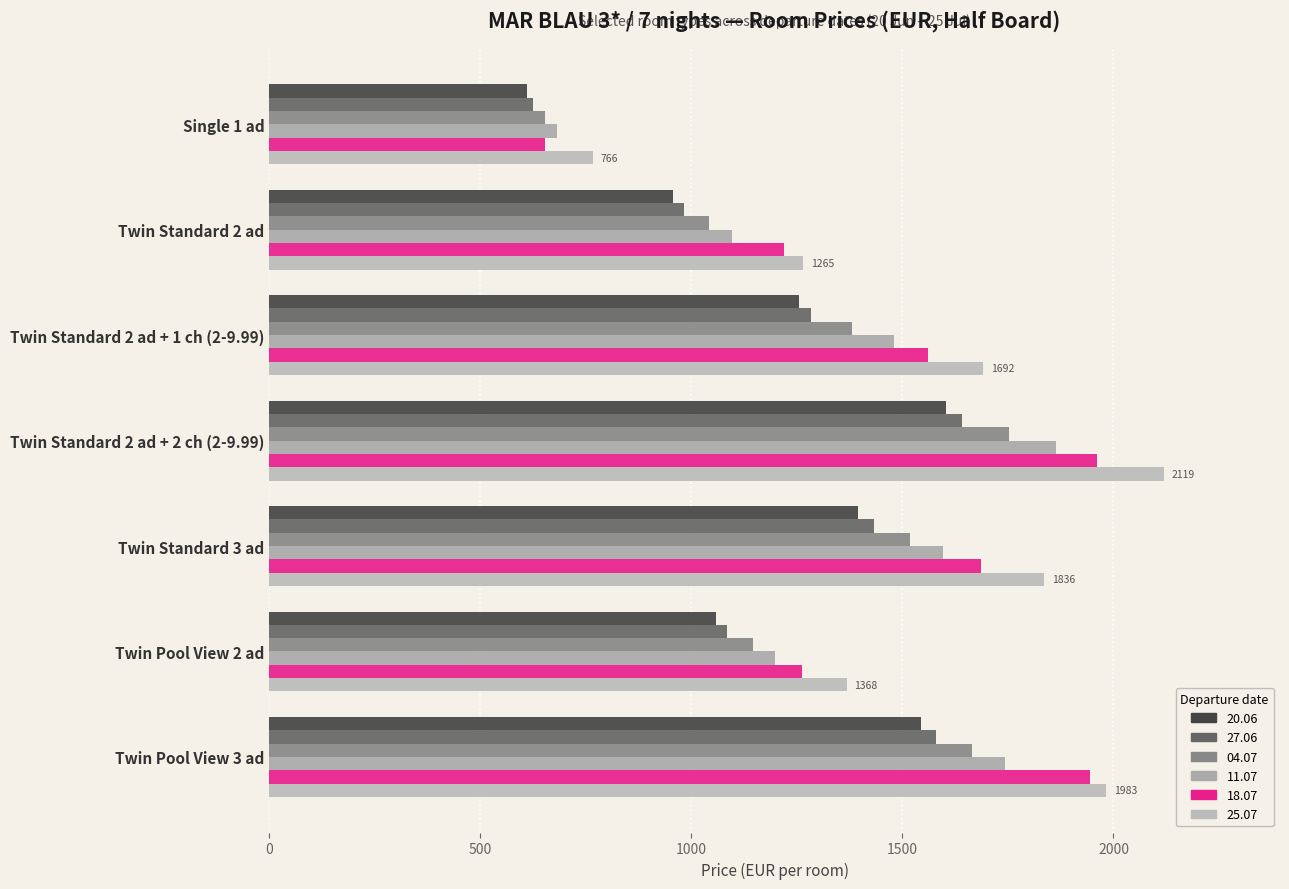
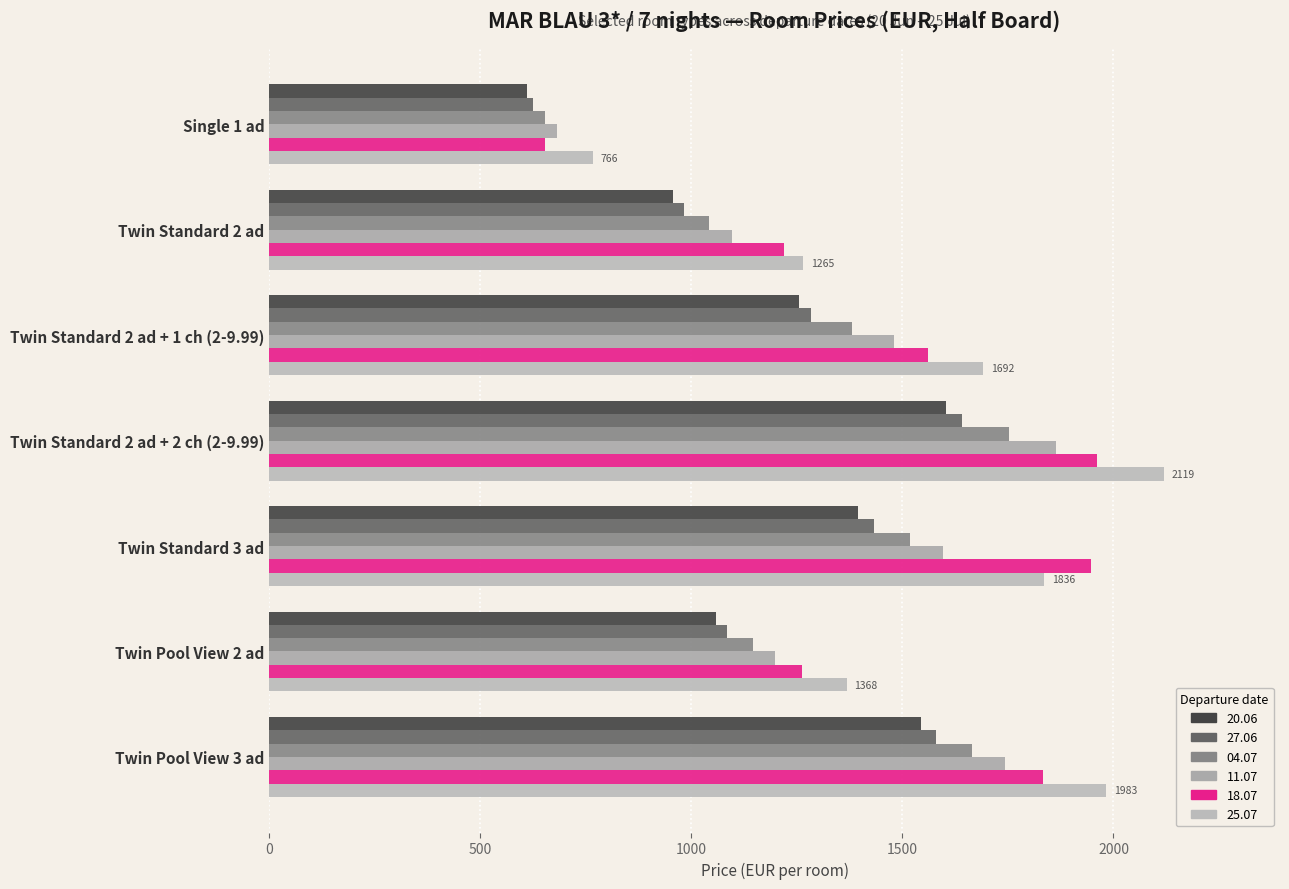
18.07, Twin Standard 3 ad: 1690 -> 1950
18.07, Twin Pool View 3 ad: 1940 -> 1830
